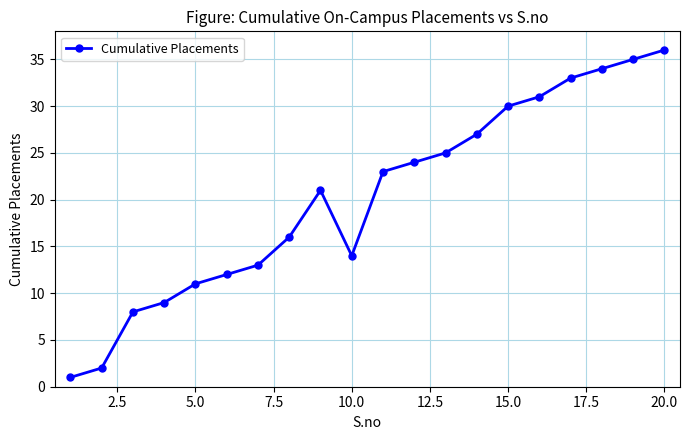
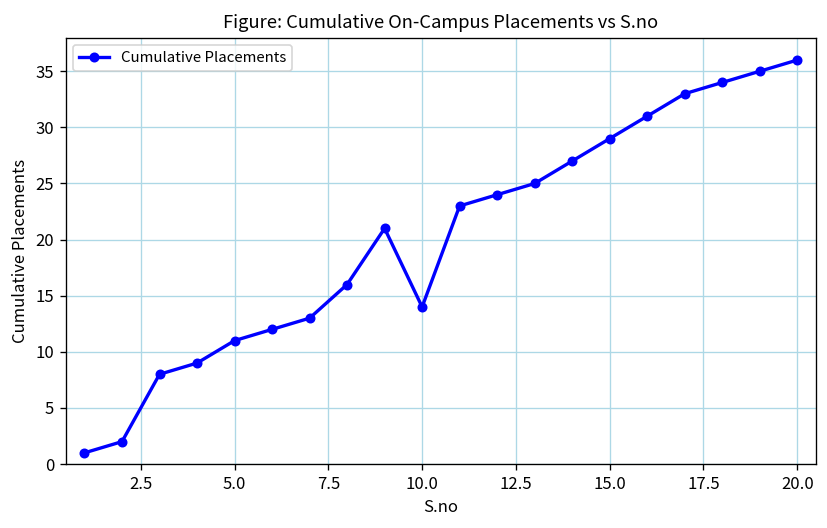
15.0: 30 -> 29
